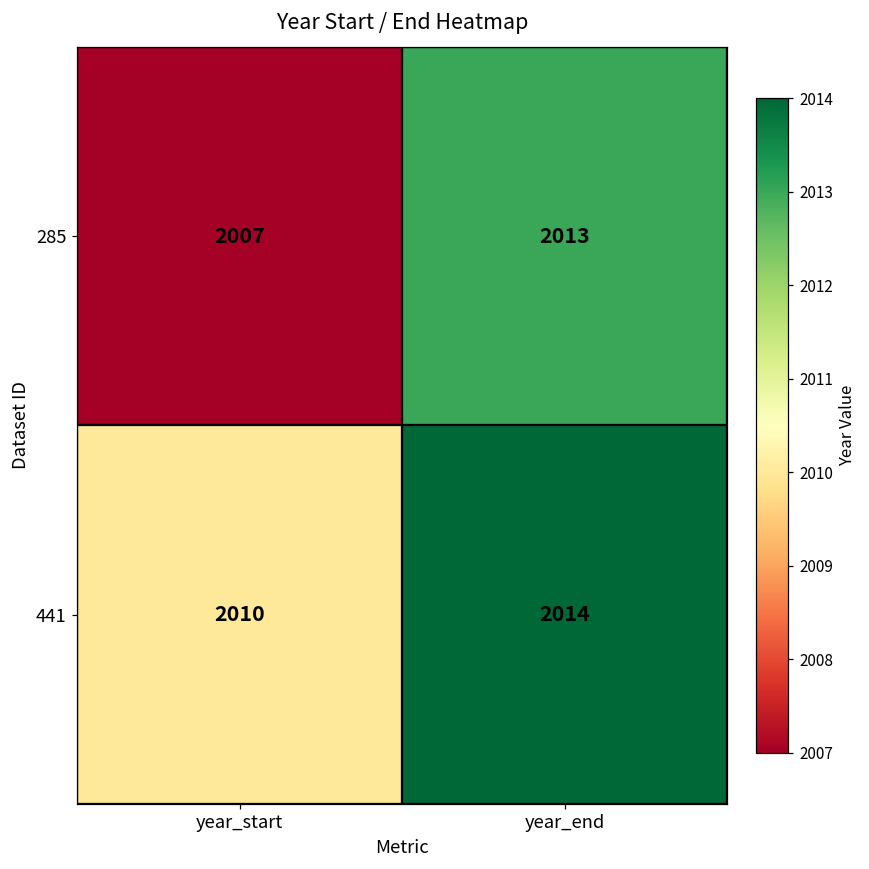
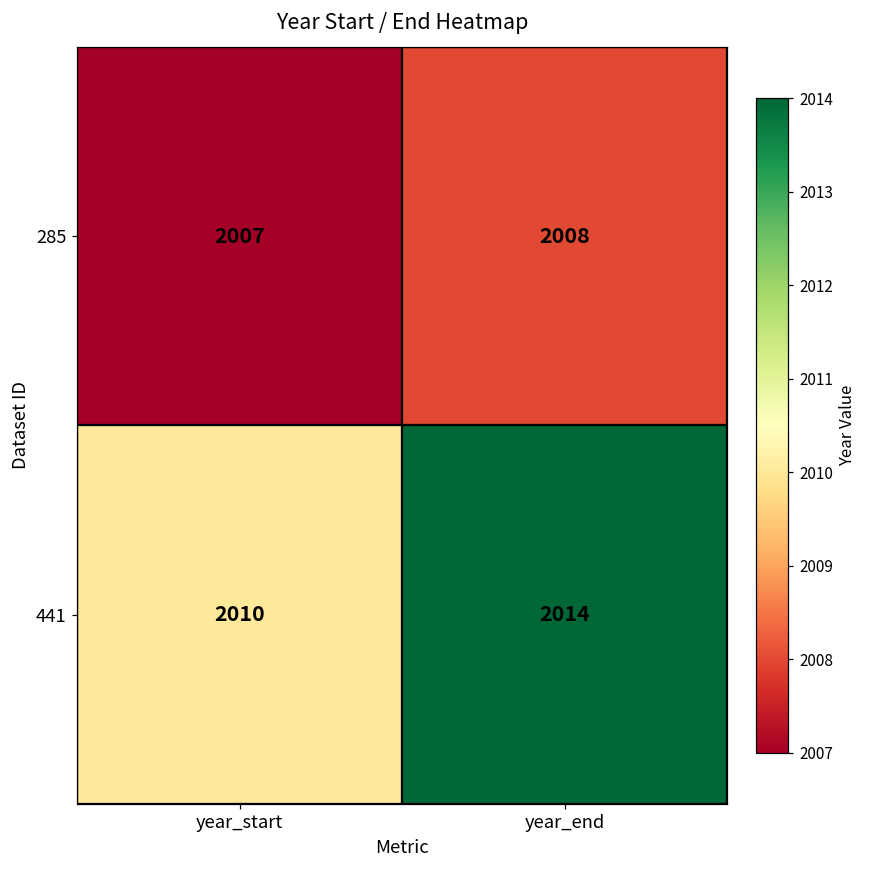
285, year_end: 2013 -> 2008
